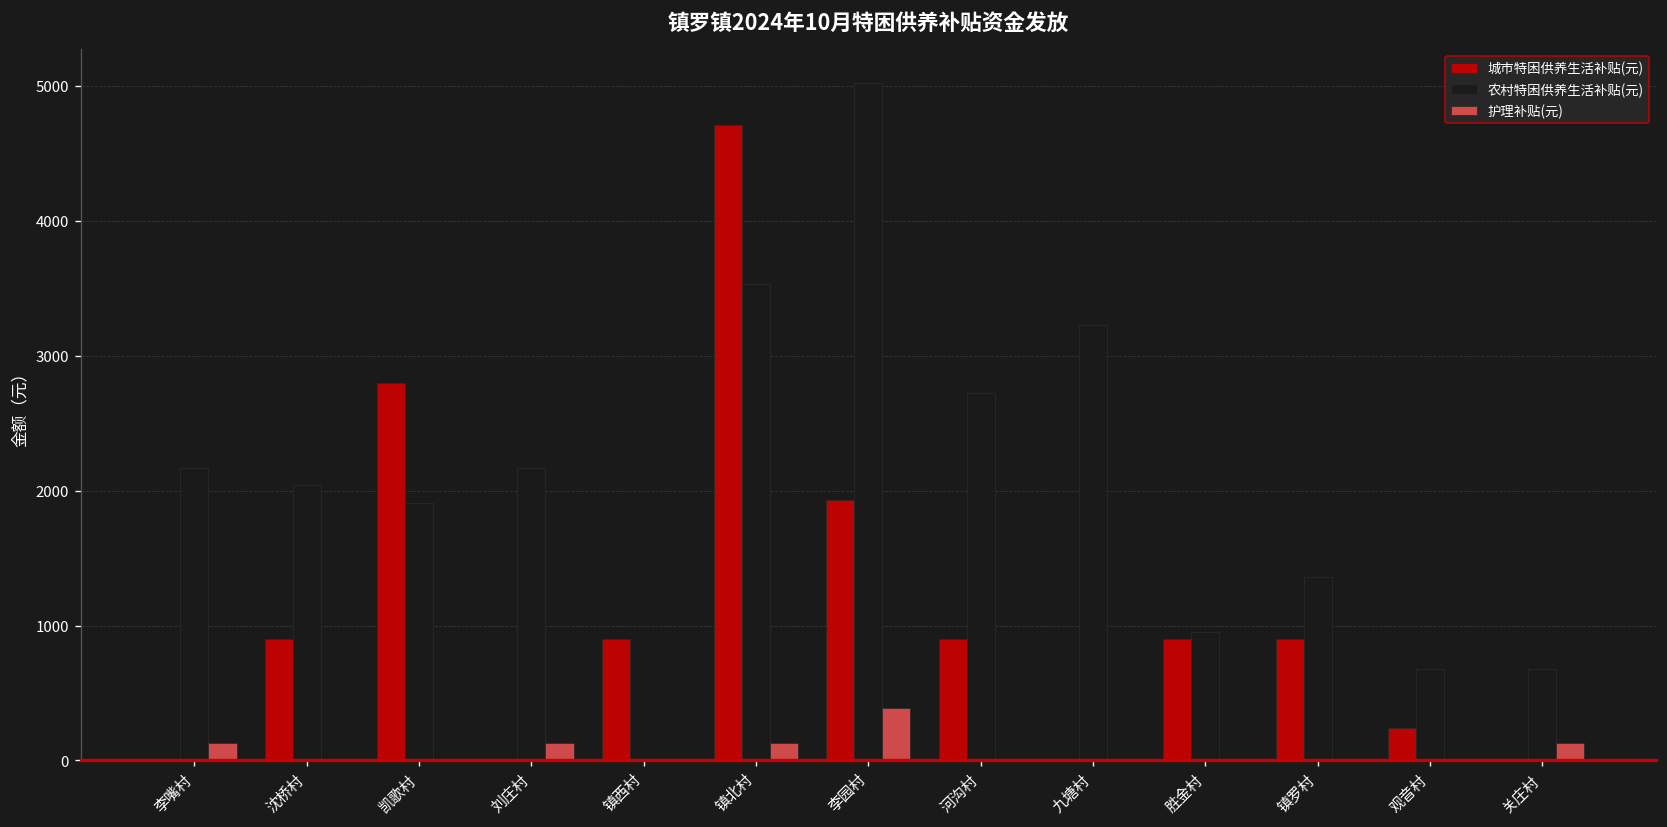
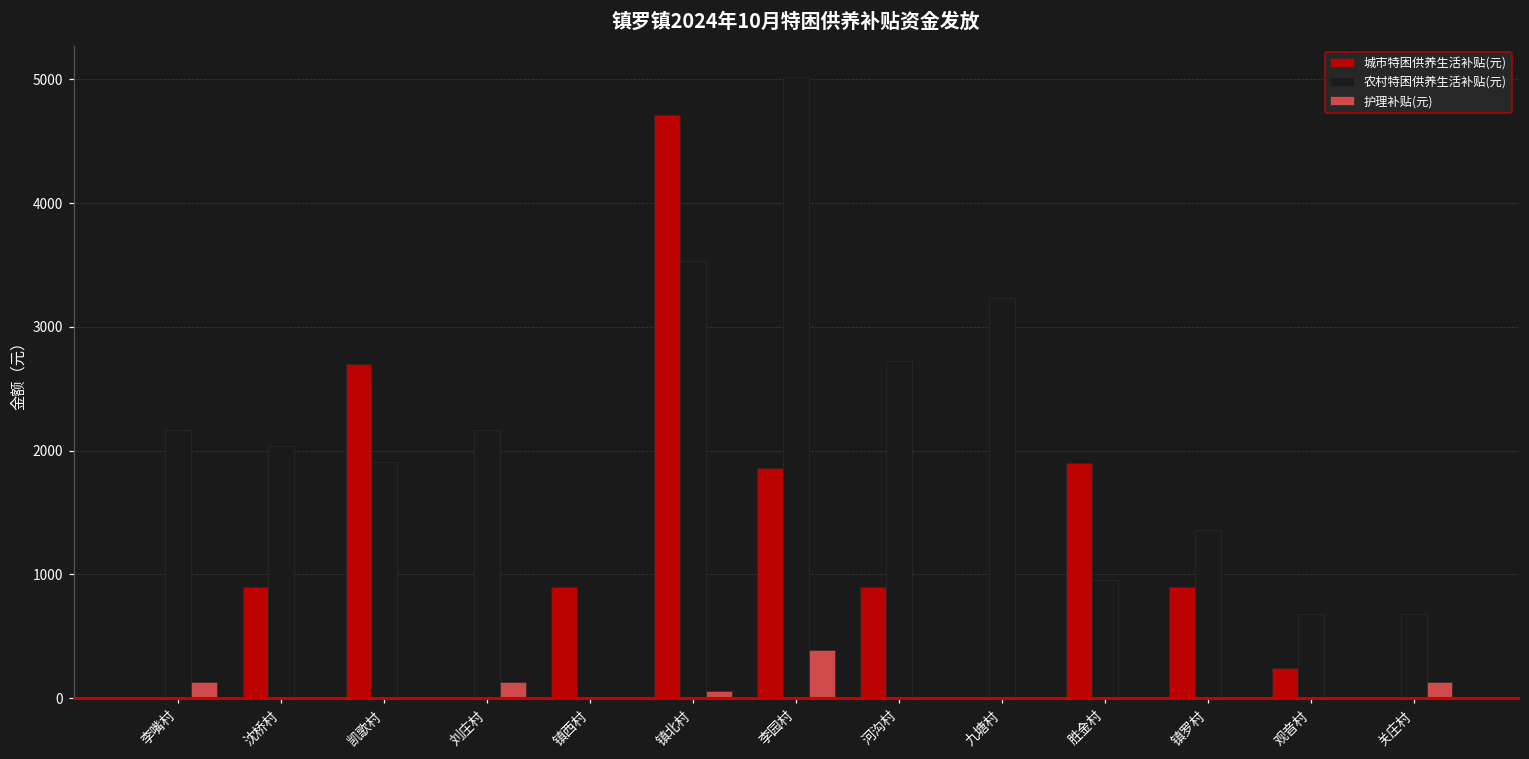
城市特困供养生活补贴(元), 凯歌村: 2800 -> 2700
护理补贴(元), 镇北村: 130 -> 60
城市特困供养生活补贴(元), 李园村: 1930 -> 1860
城市特困供养生活补贴(元), 胜金村: 900 -> 1900
